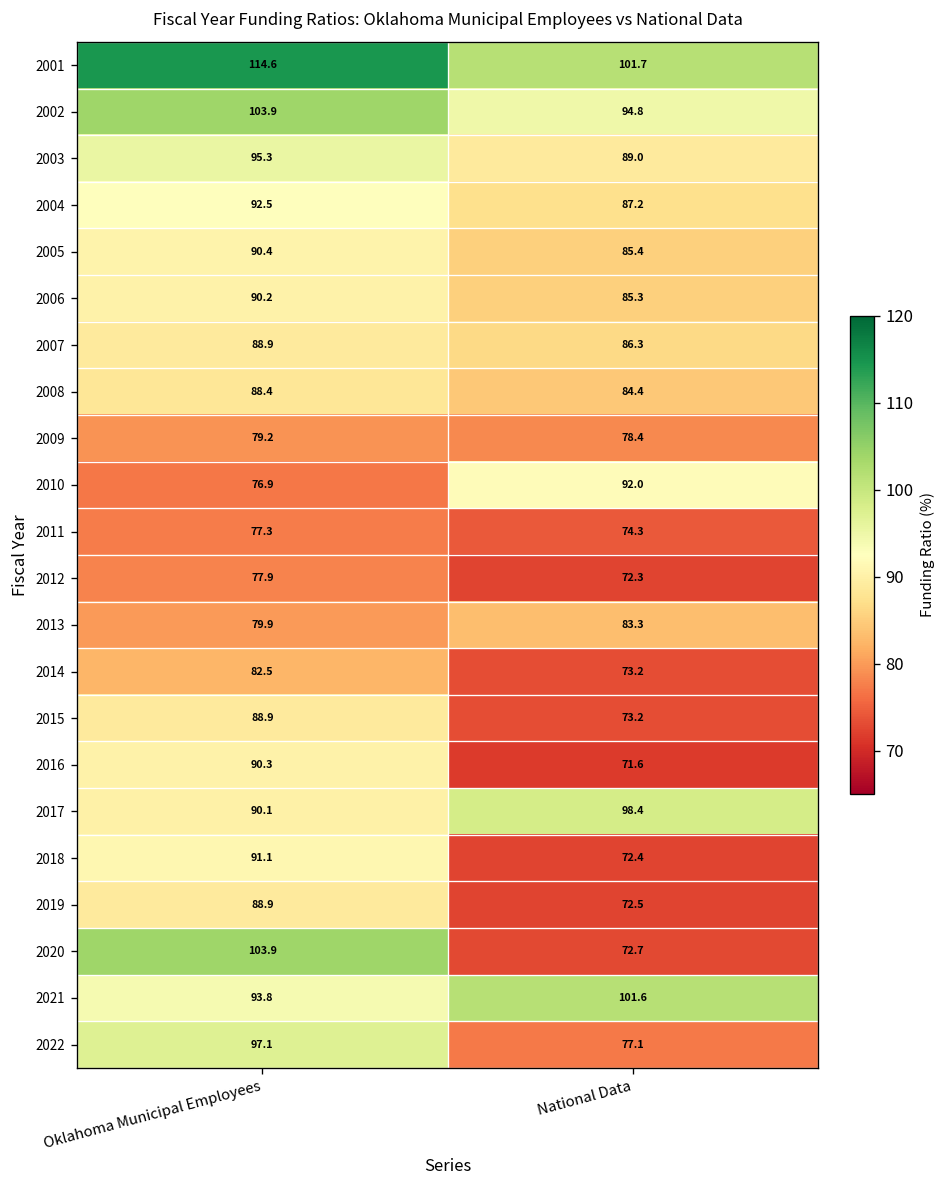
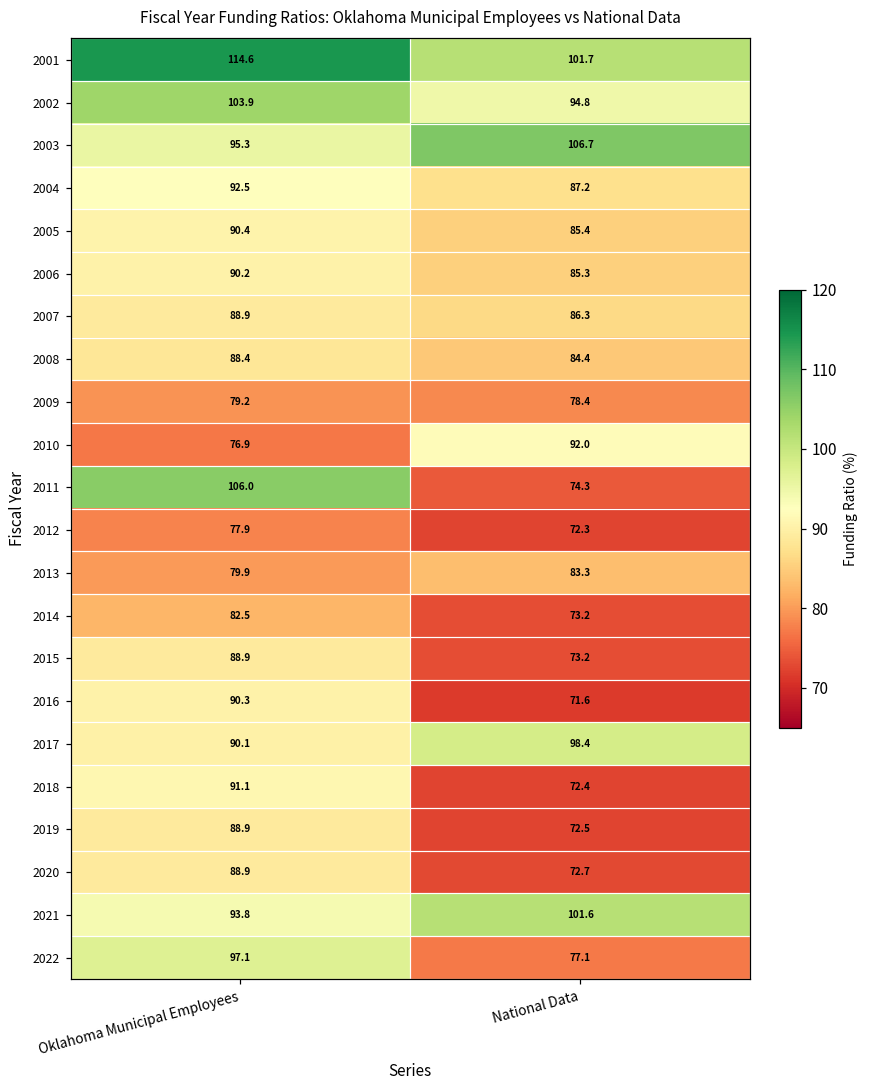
2003, National Data: 89.0 -> 106.7
2011, Oklahoma Municipal Employees: 77.3 -> 106.0
2020, Oklahoma Municipal Employees: 103.9 -> 88.9
